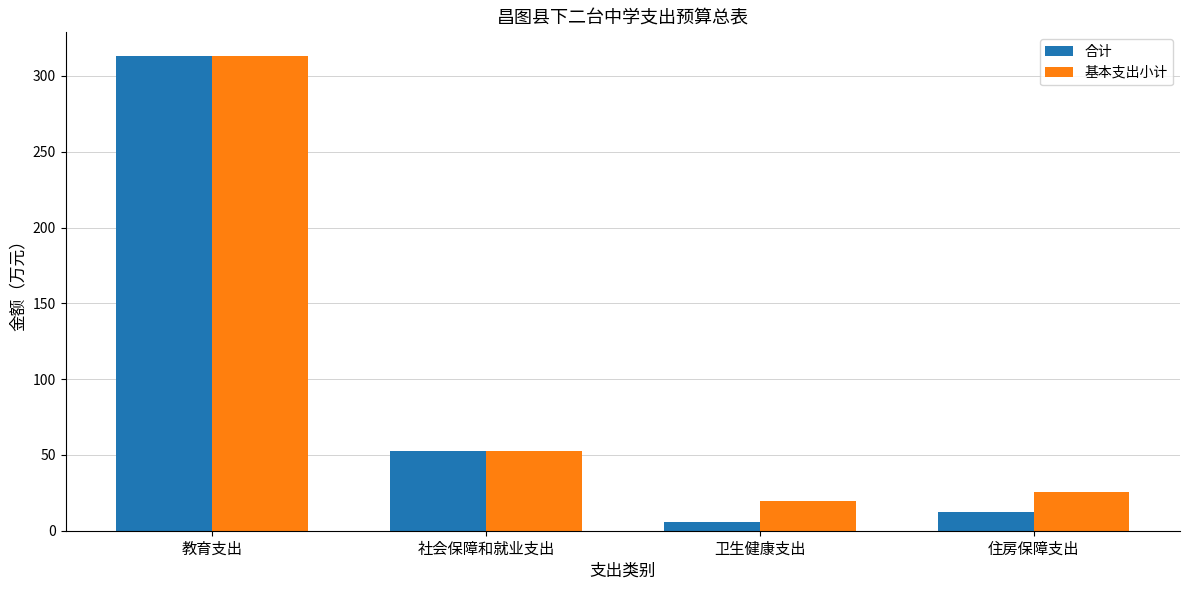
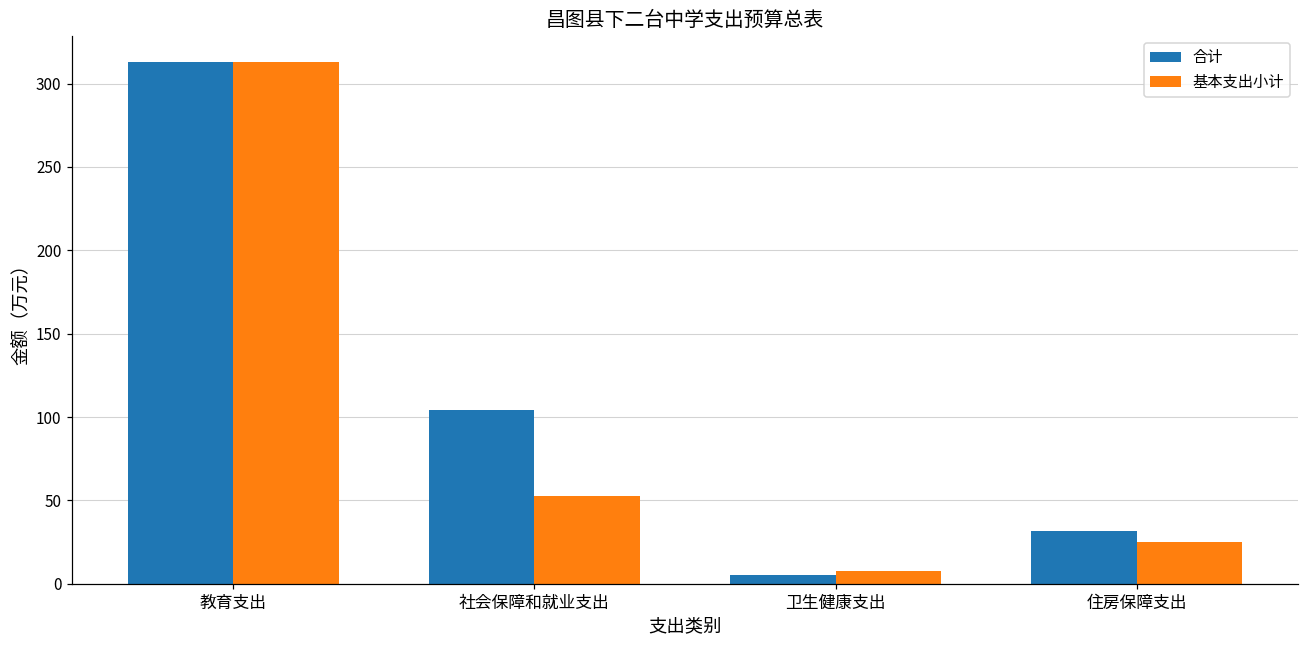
合计, 社会保障和就业支出: 53 -> 104
基本支出小计, 卫生健康支出: 19 -> 8
合计, 住房保障支出: 12 -> 32
